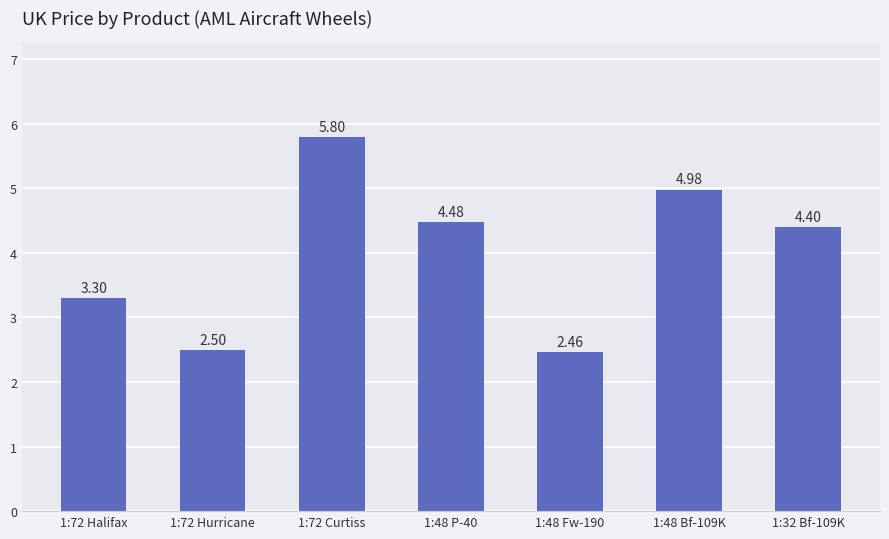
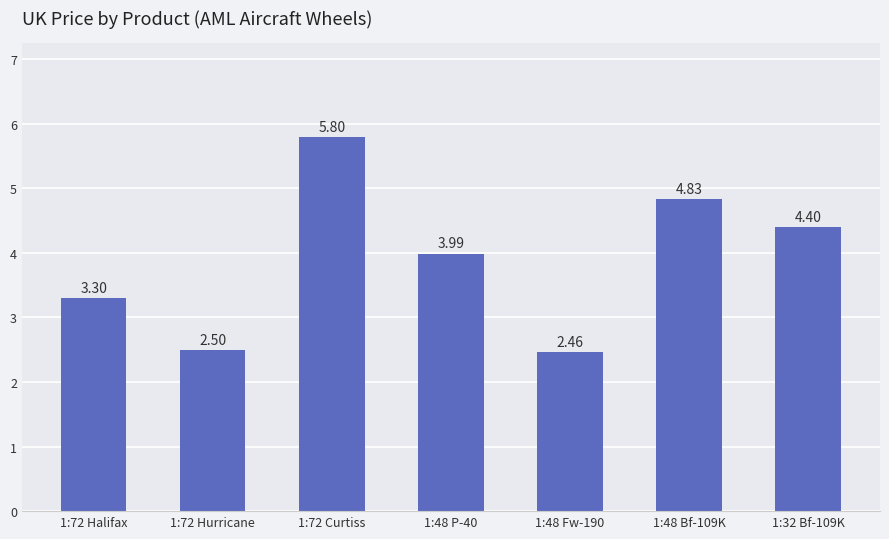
1:48 P-40: 4.48 -> 3.99
1:48 Bf-109K: 4.98 -> 4.83
